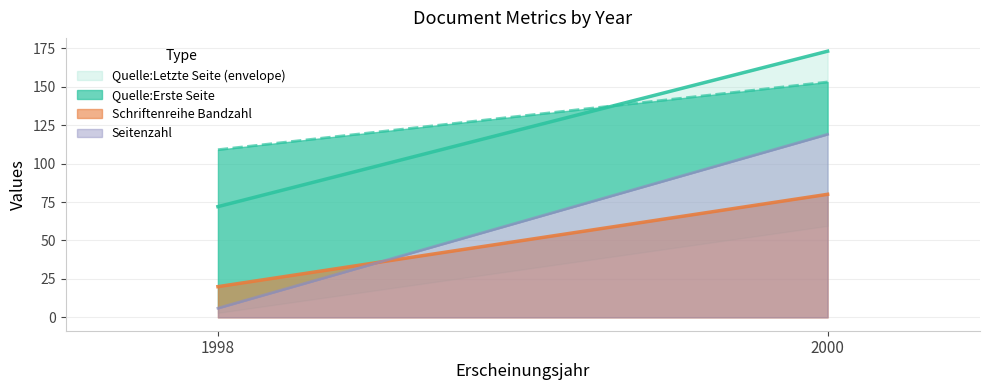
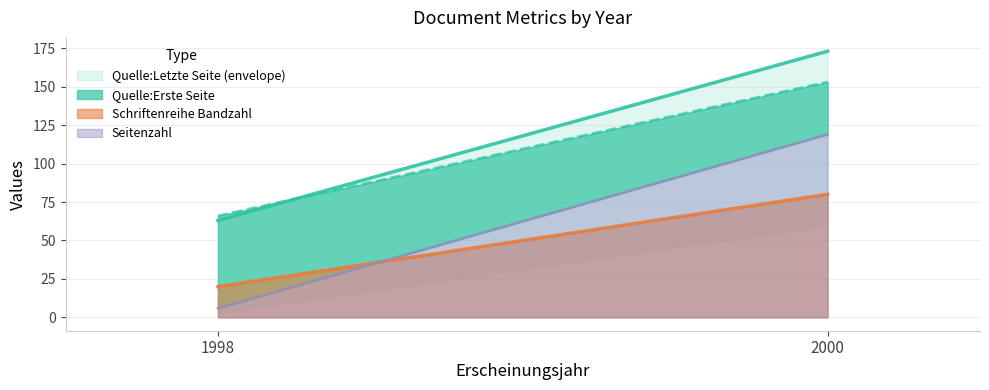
Quelle:Letzte Seite (envelope), 1998: 72 -> 63
Quelle:Erste Seite, 1998: 109 -> 66
